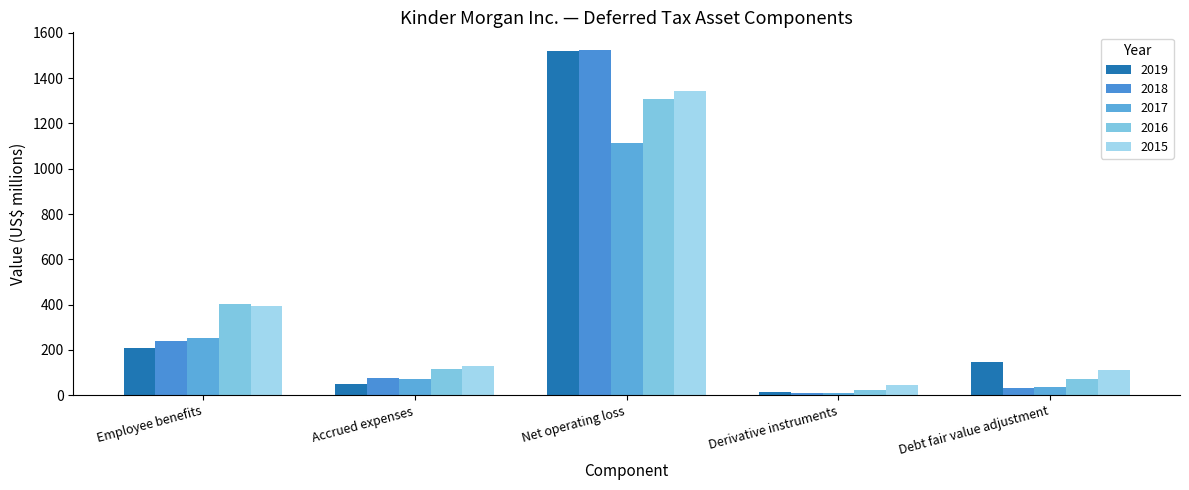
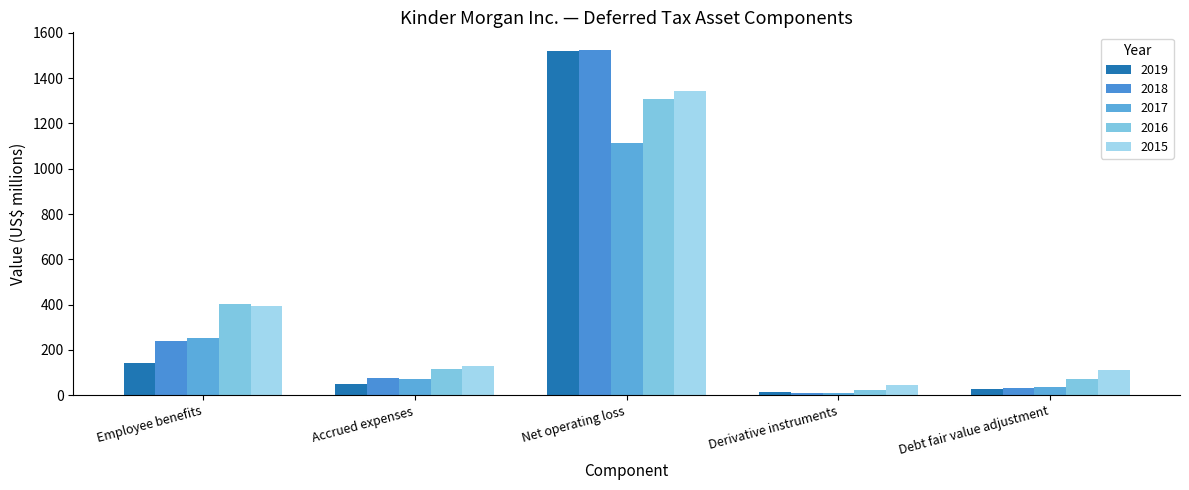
2019, Employee benefits: 210 -> 140
2019, Debt fair value adjustment: 150 -> 30
